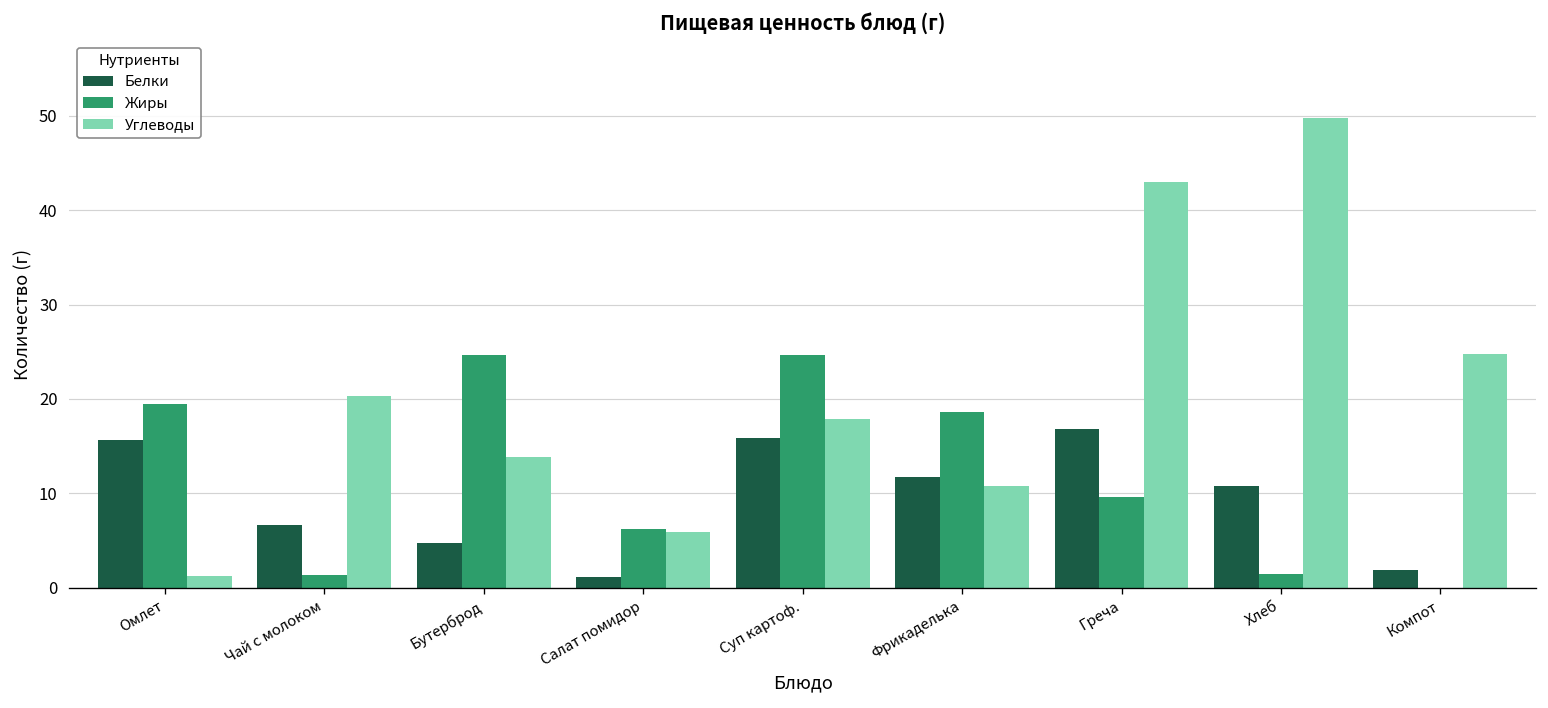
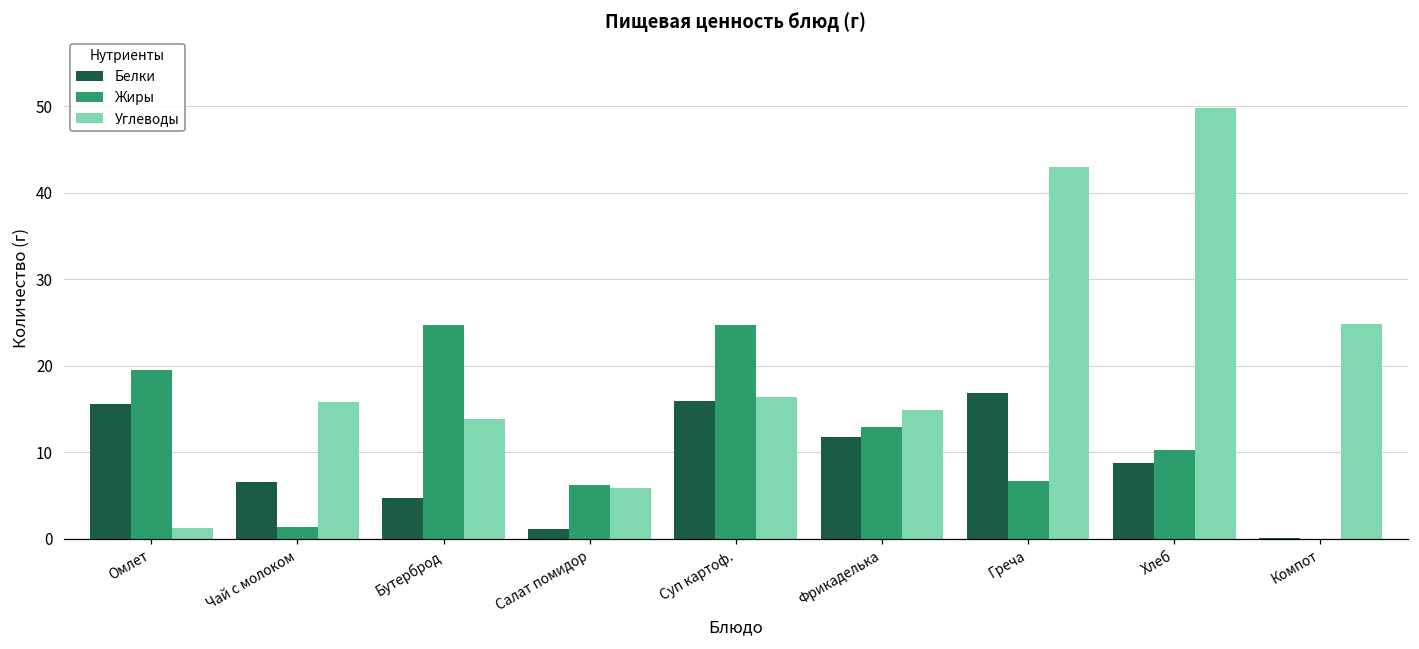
Углеводы, Чай с молоком: 20 -> 16
Углеводы, Суп картоф.: 18 -> 16
Жиры, Фрикаделька: 19 -> 13
Углеводы, Фрикаделька: 11 -> 15
Жиры, Греча: 10 -> 7
Белки, Хлеб: 11 -> 9
Жиры, Хлеб: 2 -> 10
Белки, Компот: 2 -> 0
